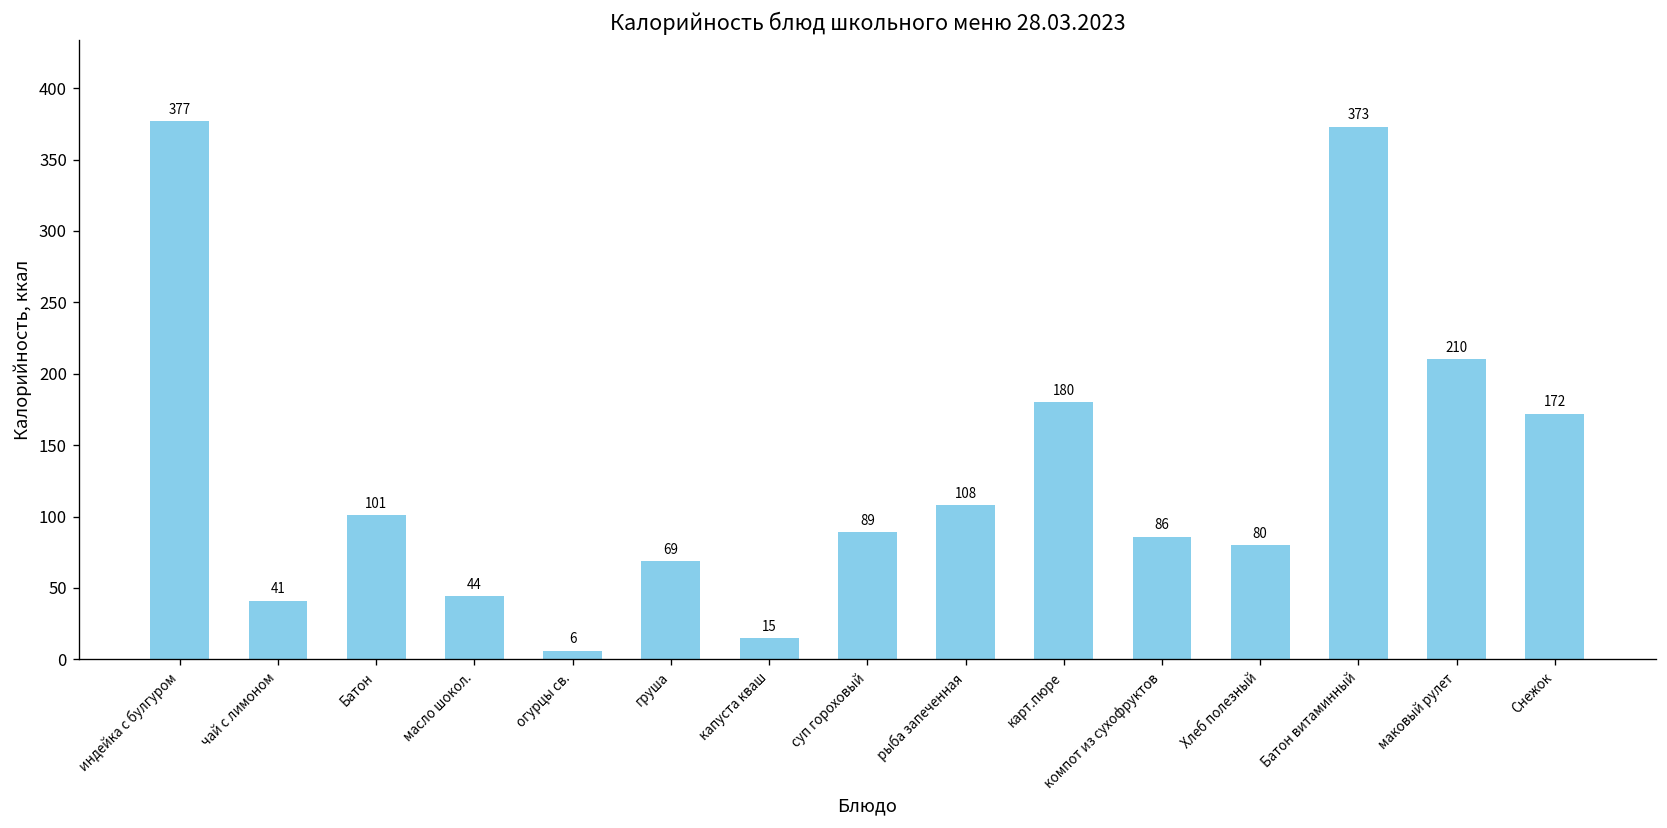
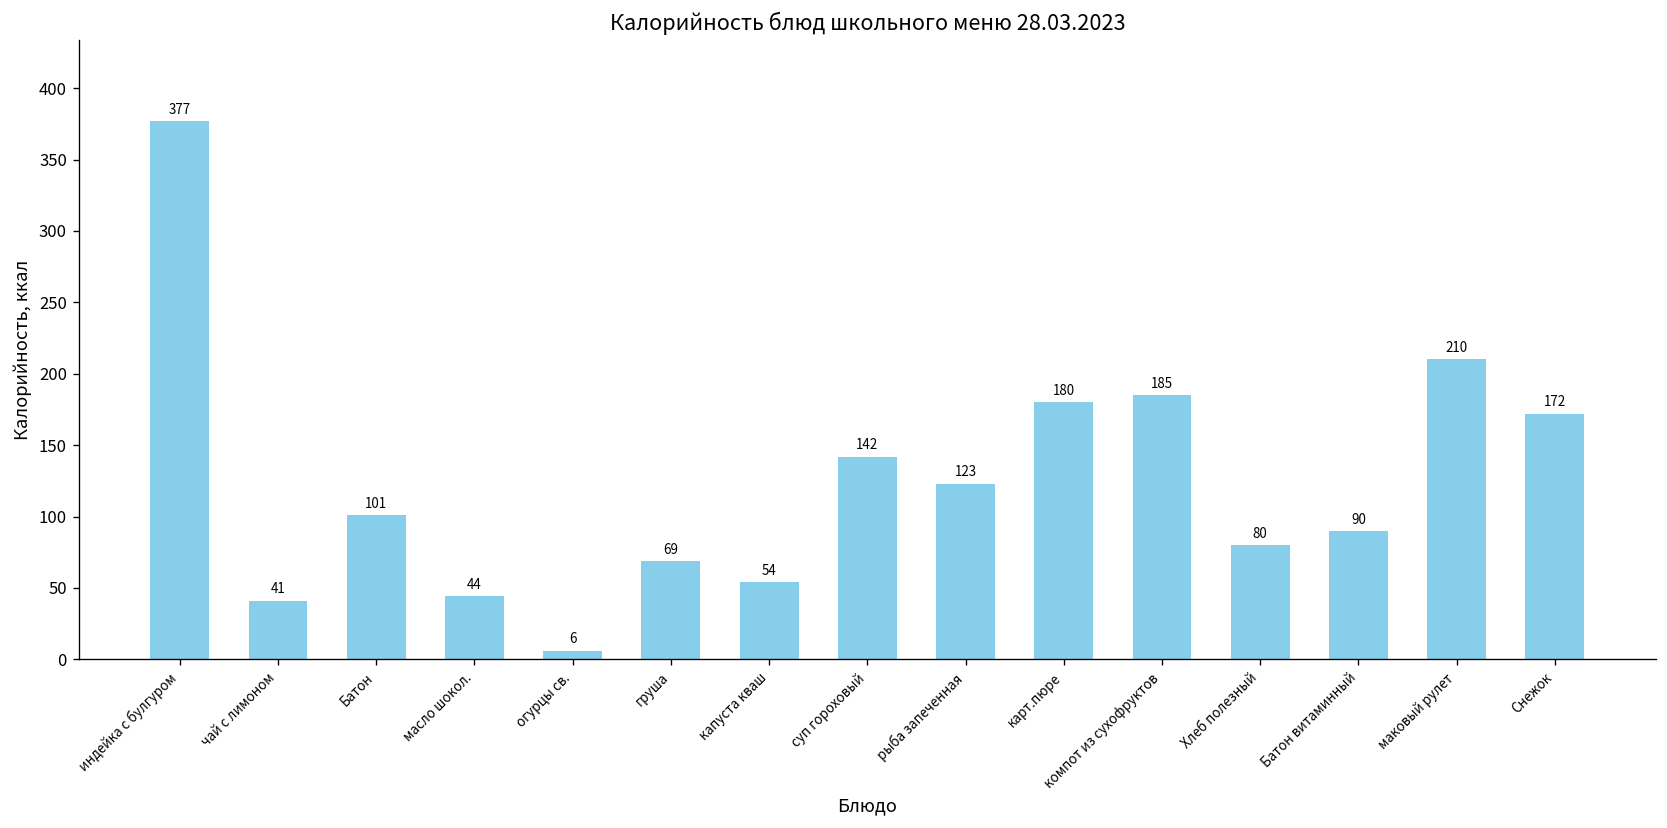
капуста кваш: 15 -> 54
суп гороховый: 89 -> 142
рыба запеченная: 108 -> 123
компот из сухофруктов: 86 -> 185
Батон витаминный: 373 -> 90
